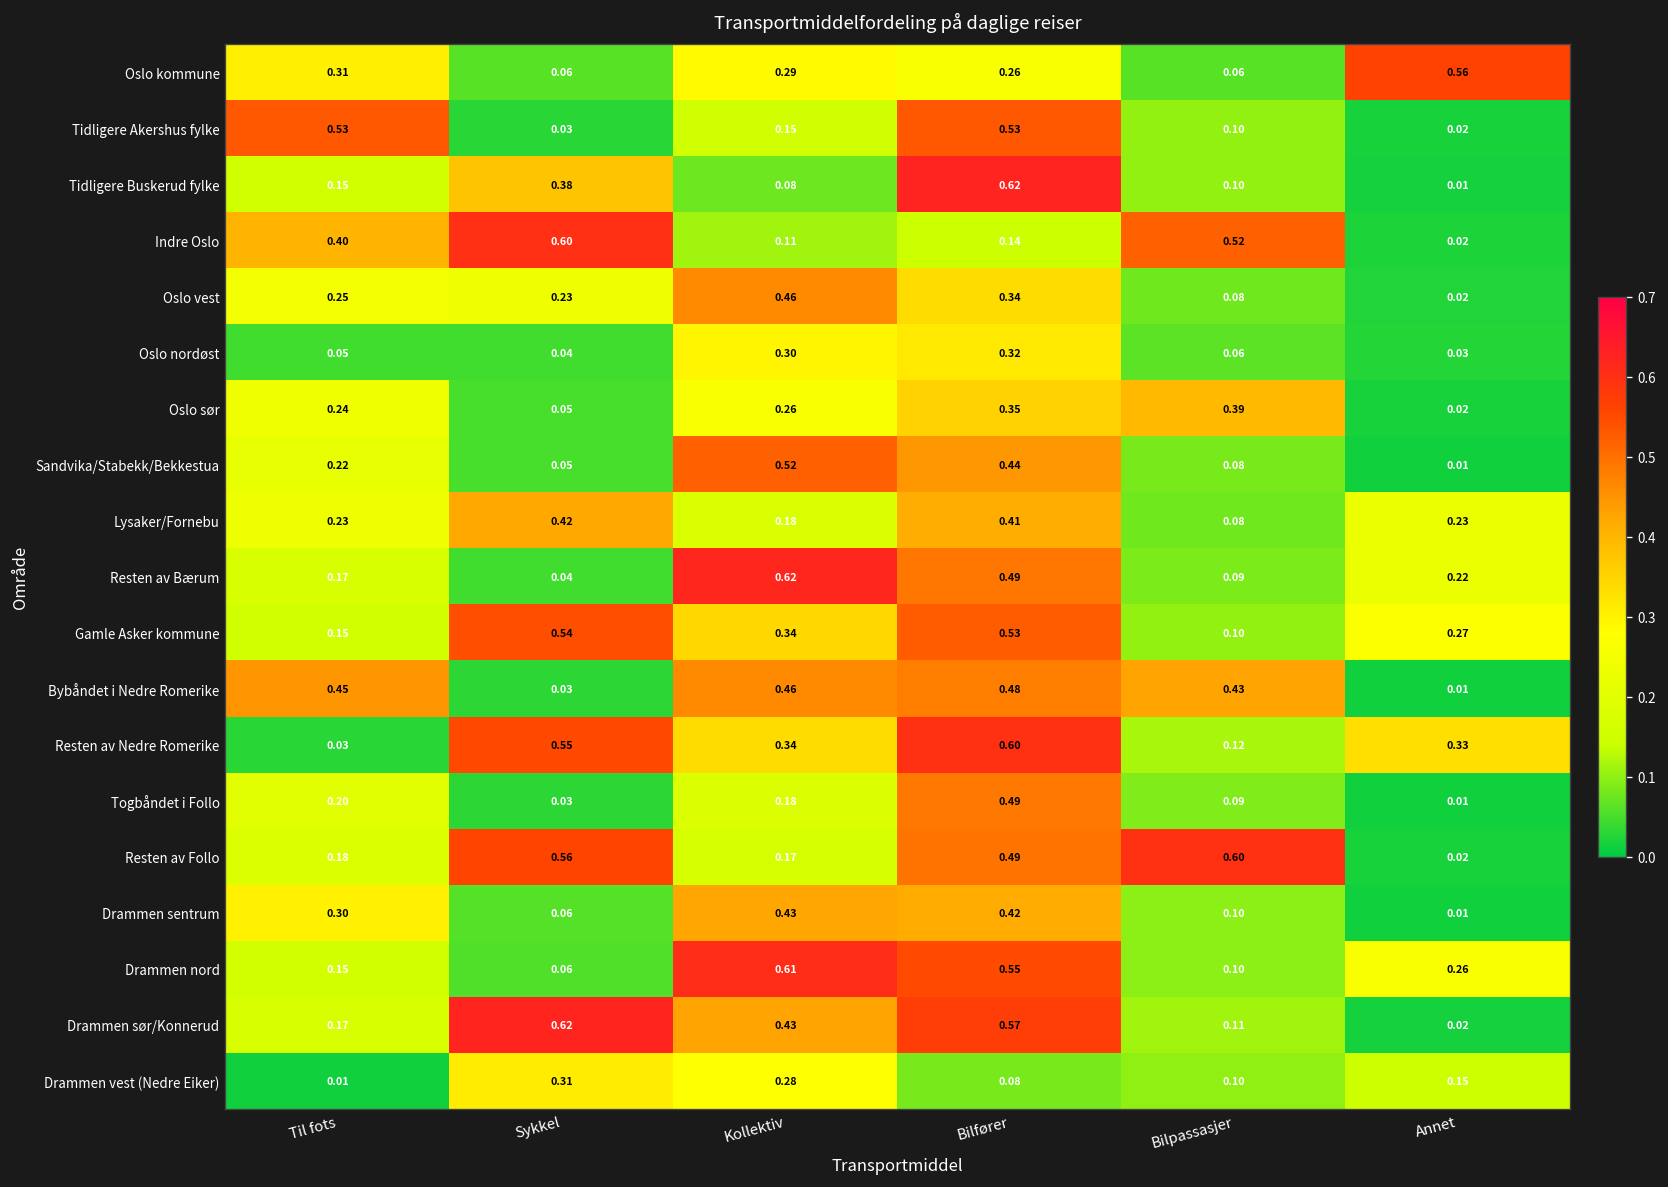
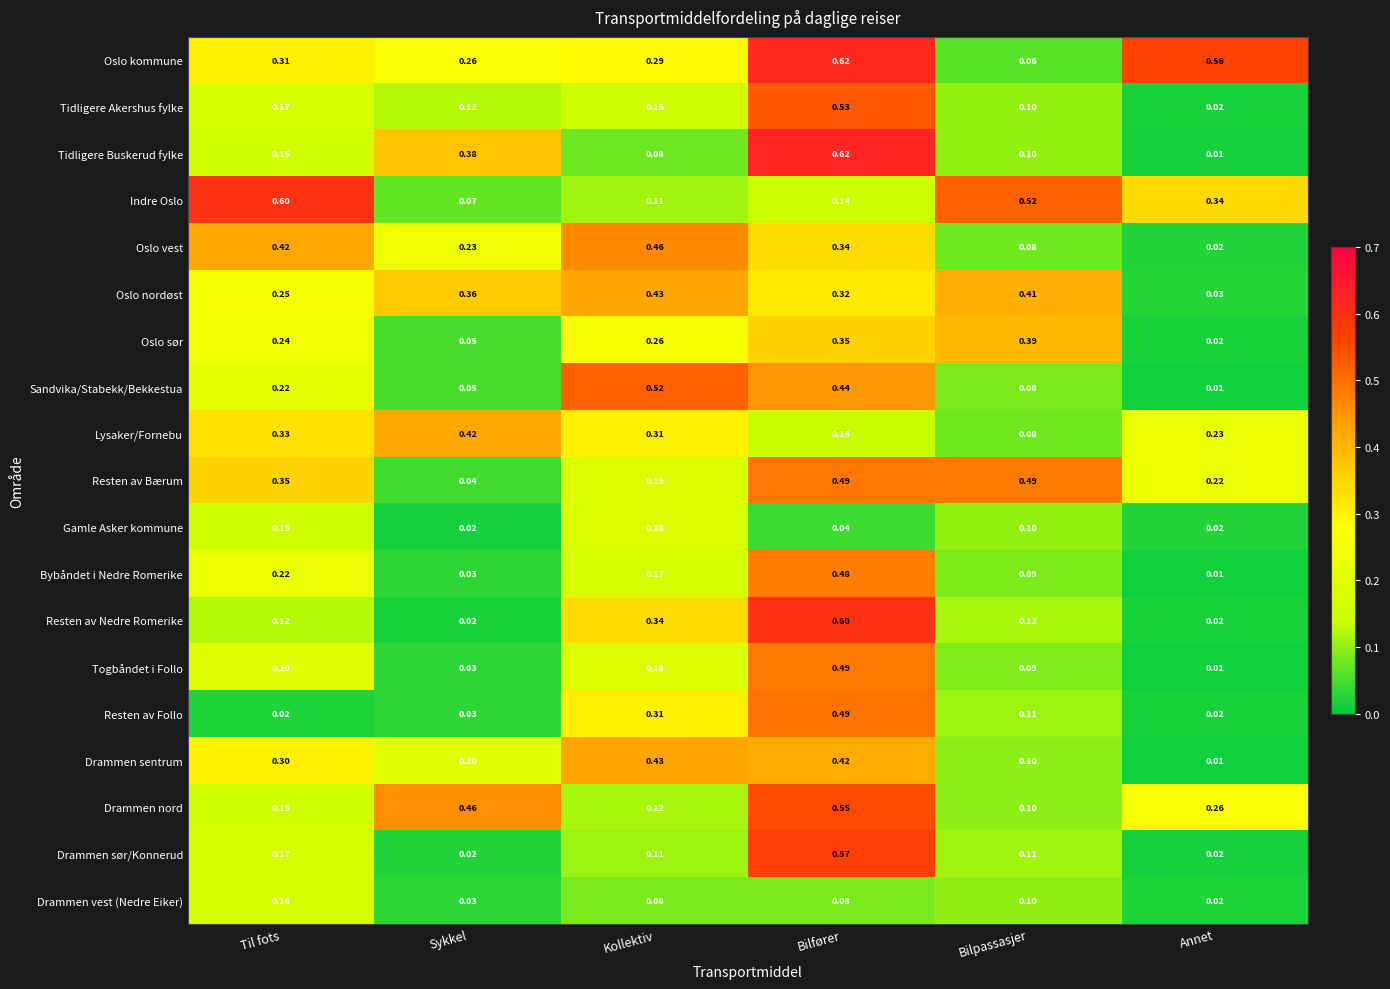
Oslo kommune, Sykkel: 0.06 -> 0.26
Oslo kommune, Bilfører: 0.26 -> 0.62
Tidligere Akershus fylke, Til fots: 0.53 -> 0.17
Tidligere Akershus fylke, Sykkel: 0.03 -> 0.12
Indre Oslo, Til fots: 0.40 -> 0.60
Indre Oslo, Sykkel: 0.60 -> 0.07
Indre Oslo, Annet: 0.02 -> 0.34
Oslo vest, Til fots: 0.25 -> 0.42
Oslo nordøst, Til fots: 0.05 -> 0.25
Oslo nordøst, Sykkel: 0.04 -> 0.36
Oslo nordøst, Kollektiv: 0.30 -> 0.43
Oslo nordøst, Bilpassasjer: 0.06 -> 0.41
Lysaker/Fornebu, Til fots: 0.23 -> 0.33
Lysaker/Fornebu, Kollektiv: 0.18 -> 0.31
Lysaker/Fornebu, Bilfører: 0.41 -> 0.14
Resten av Bærum, Til fots: 0.17 -> 0.35
Resten av Bærum, Kollektiv: 0.62 -> 0.19
Resten av Bærum, Bilpassasjer: 0.09 -> 0.49
Gamle Asker kommune, Sykkel: 0.54 -> 0.02
Gamle Asker kommune, Kollektiv: 0.34 -> 0.18
Gamle Asker kommune, Bilfører: 0.53 -> 0.04
Gamle Asker kommune, Annet: 0.27 -> 0.02
Bybåndet i Nedre Romerike, Til fots: 0.45 -> 0.22
Bybåndet i Nedre Romerike, Kollektiv: 0.46 -> 0.17
Bybåndet i Nedre Romerike, Bilpassasjer: 0.43 -> 0.09
Resten av Nedre Romerike, Til fots: 0.03 -> 0.12
Resten av Nedre Romerike, Sykkel: 0.55 -> 0.02
Resten av Nedre Romerike, Annet: 0.33 -> 0.02
Resten av Follo, Til fots: 0.18 -> 0.02
Resten av Follo, Sykkel: 0.56 -> 0.03
Resten av Follo, Kollektiv: 0.17 -> 0.31
Resten av Follo, Bilpassasjer: 0.60 -> 0.11
Drammen sentrum, Sykkel: 0.06 -> 0.20
Drammen nord, Sykkel: 0.06 -> 0.46
Drammen nord, Kollektiv: 0.61 -> 0.12
Drammen sør/Konnerud, Sykkel: 0.62 -> 0.02
Drammen sør/Konnerud, Kollektiv: 0.43 -> 0.11
Drammen vest (Nedre Eiker), Til fots: 0.01 -> 0.16
Drammen vest (Nedre Eiker), Sykkel: 0.31 -> 0.03
Drammen vest (Nedre Eiker), Kollektiv: 0.28 -> 0.08
Drammen vest (Nedre Eiker), Annet: 0.15 -> 0.02
